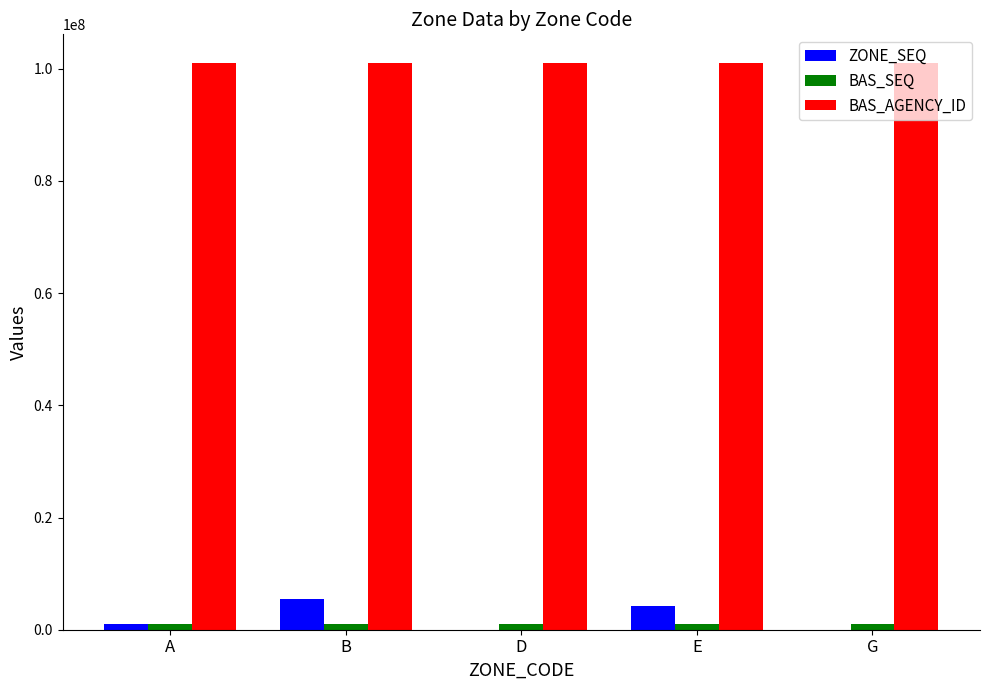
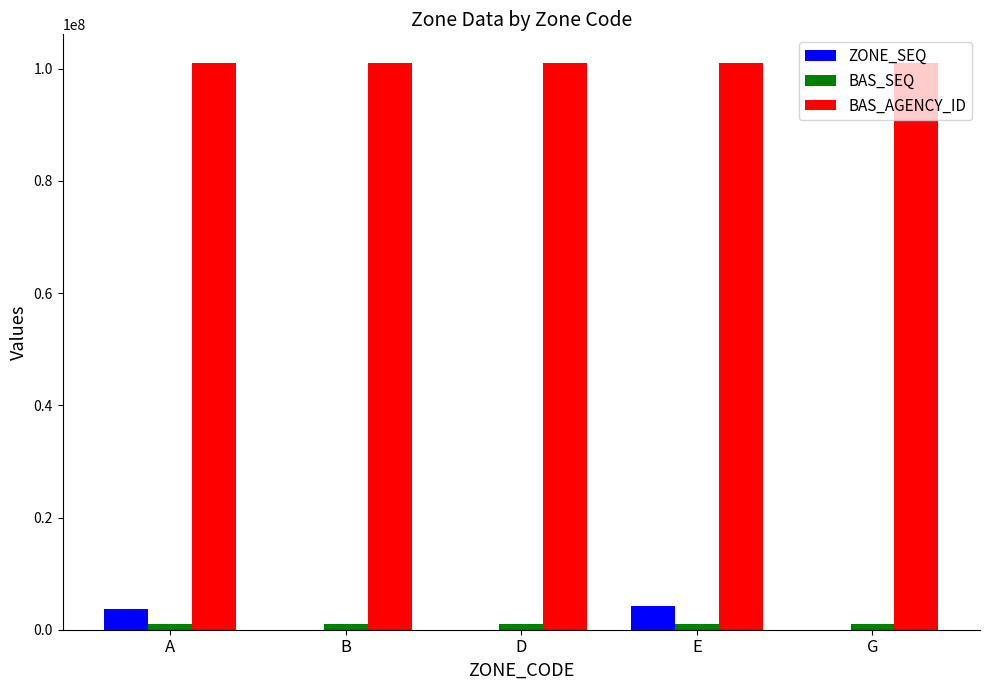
ZONE_SEQ, A: 1000000 -> 4000000
ZONE_SEQ, B: 5000000 -> 0
